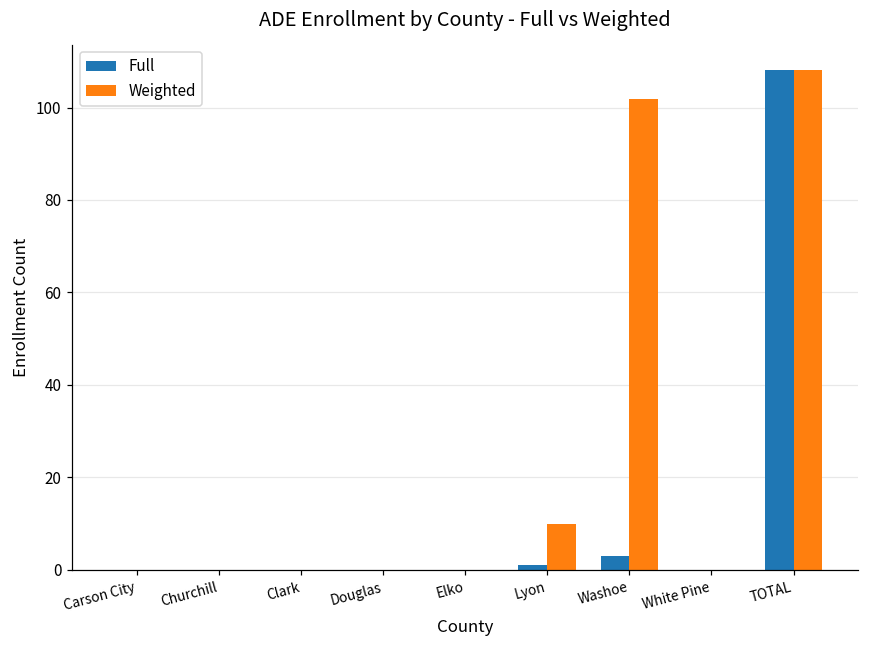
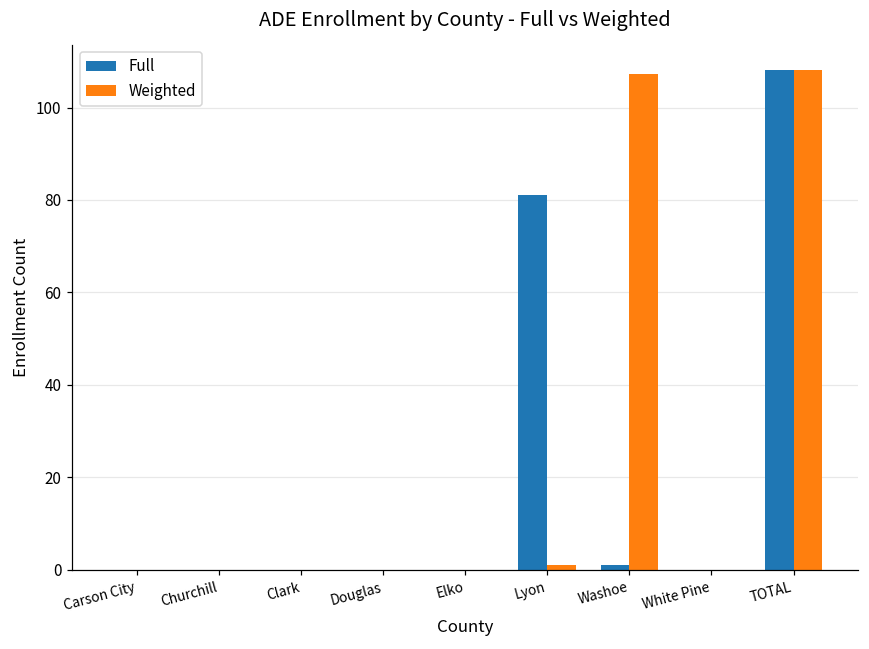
Full, Lyon: 1 -> 81
Weighted, Lyon: 10 -> 1
Full, Washoe: 3 -> 1
Weighted, Washoe: 102 -> 107
